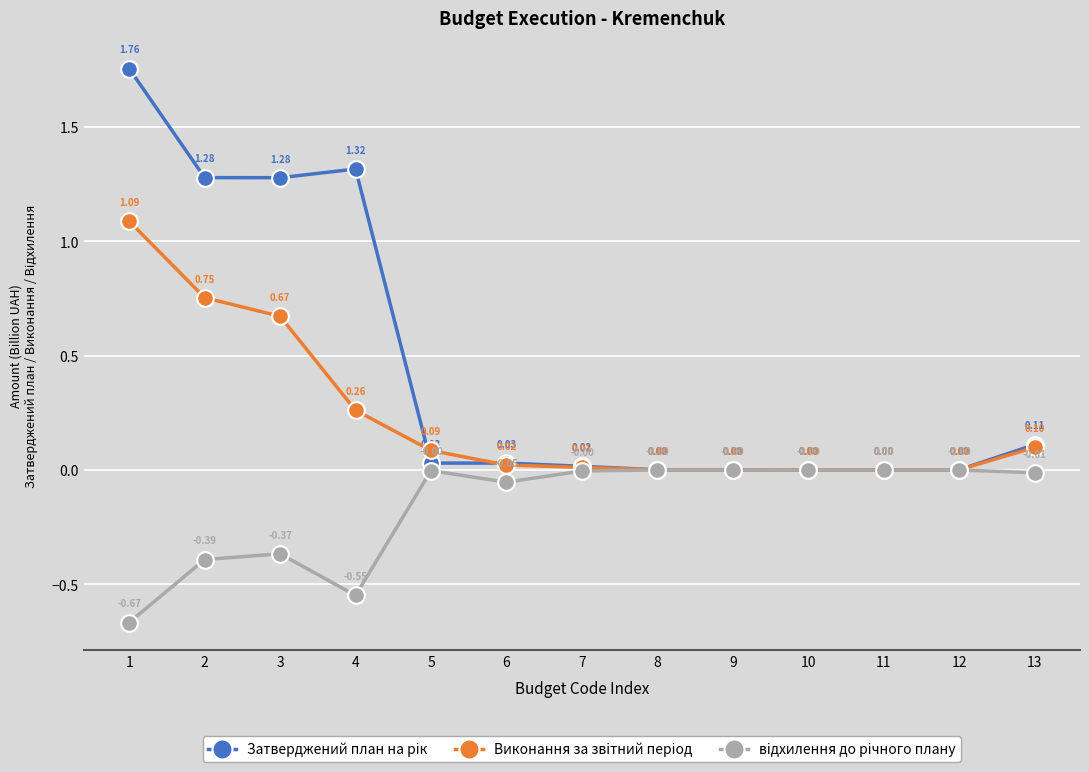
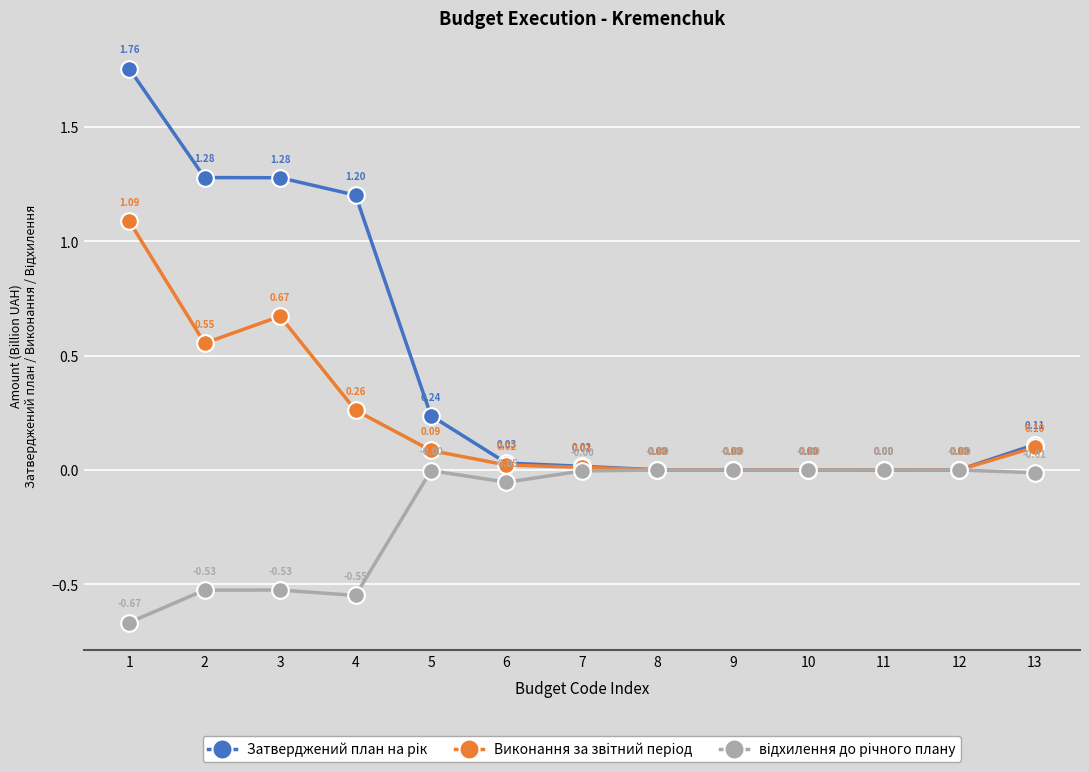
Виконання за звітний період, 2: 0.75 -> 0.55
відхилення до річного плану, 2: -0.39 -> -0.53
відхилення до річного плану, 3: -0.37 -> -0.53
Затверджений план на рік, 4: 1.32 -> 1.20
Затверджений план на рік, 5: 0.03 -> 0.24
